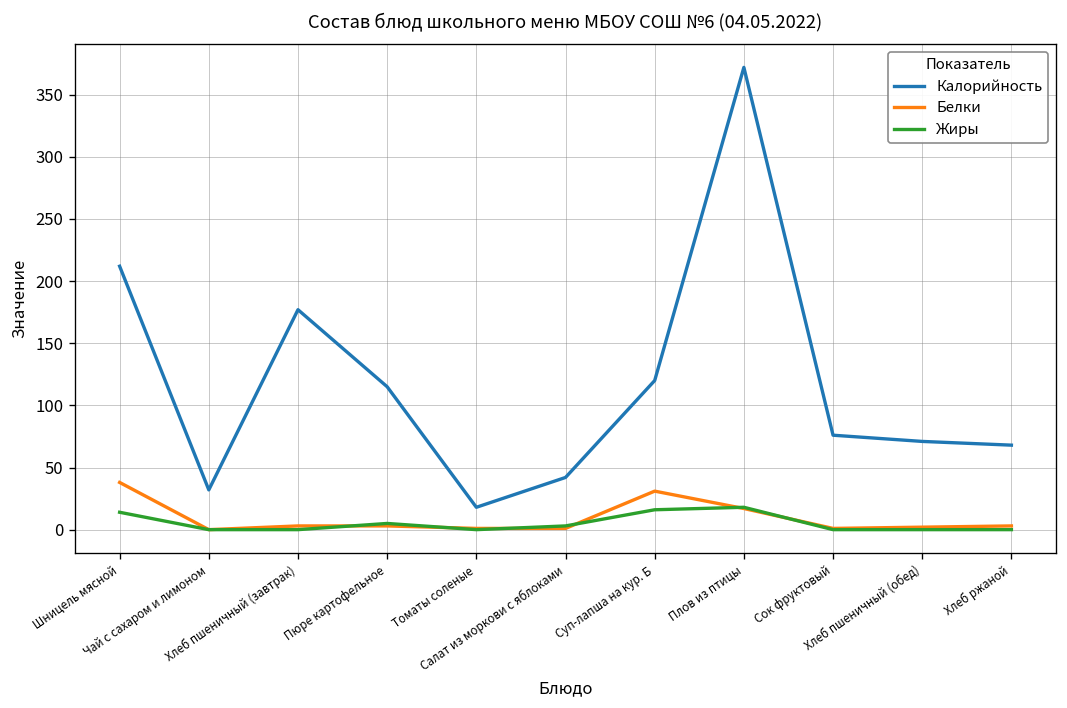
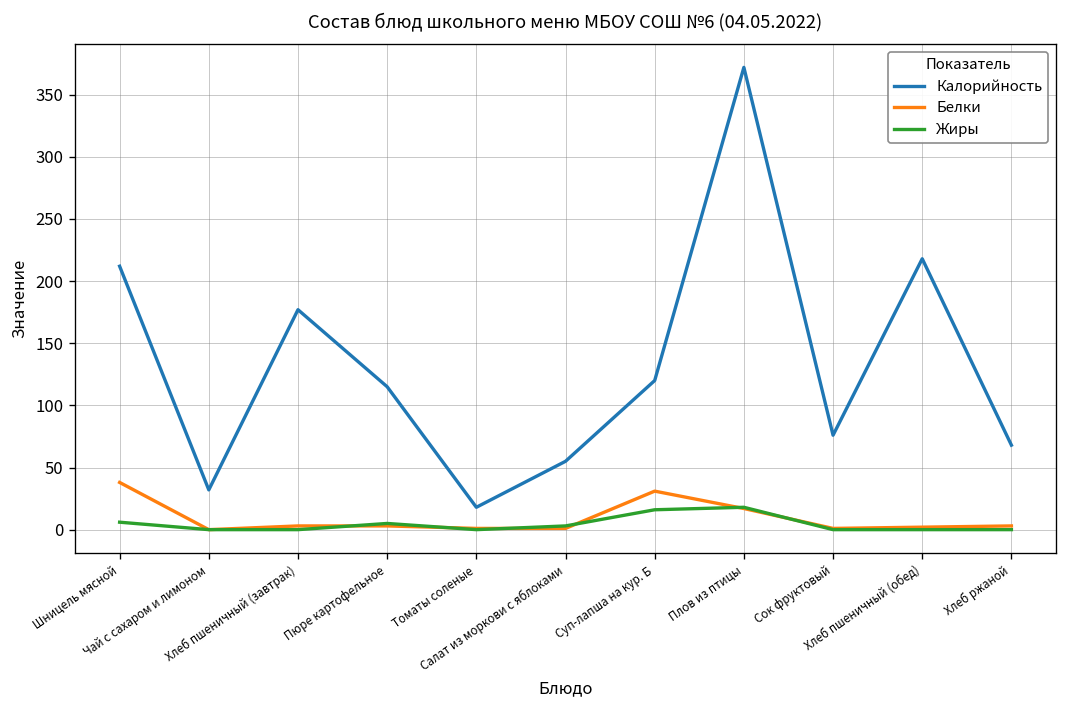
Жиры, Шницель мясной: 14 -> 6
Калорийность, Салат из моркови с яблоками: 42 -> 55
Калорийность, Хлеб пшеничный (обед): 71 -> 218
